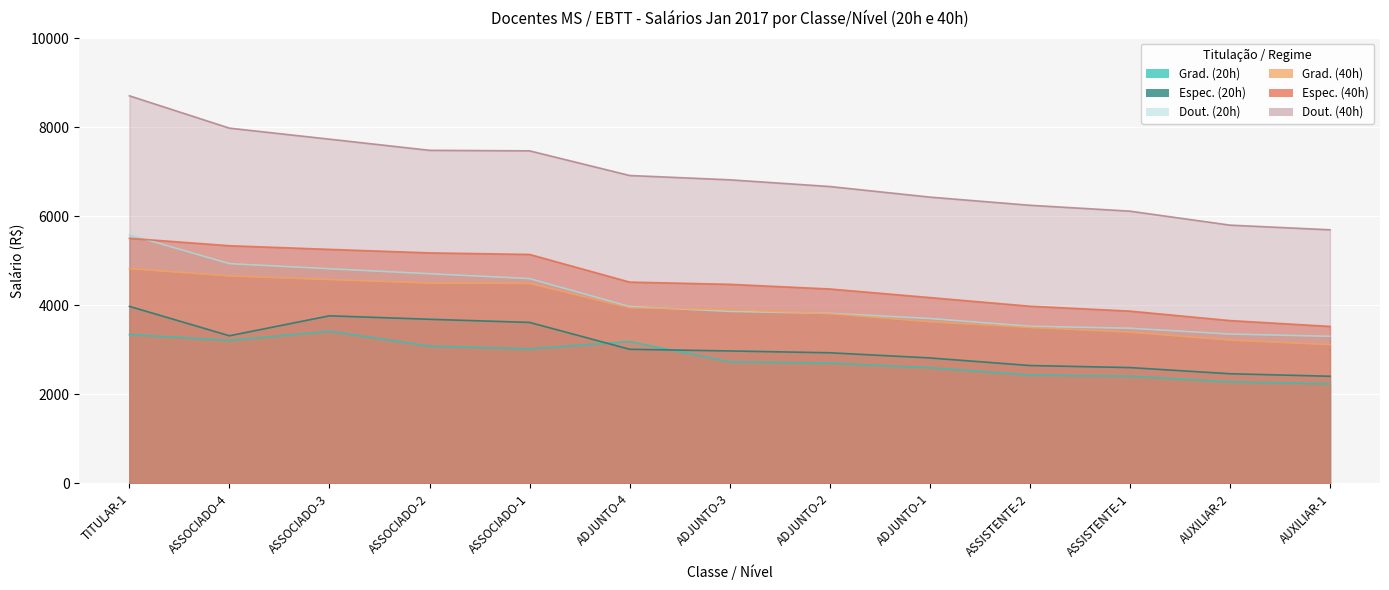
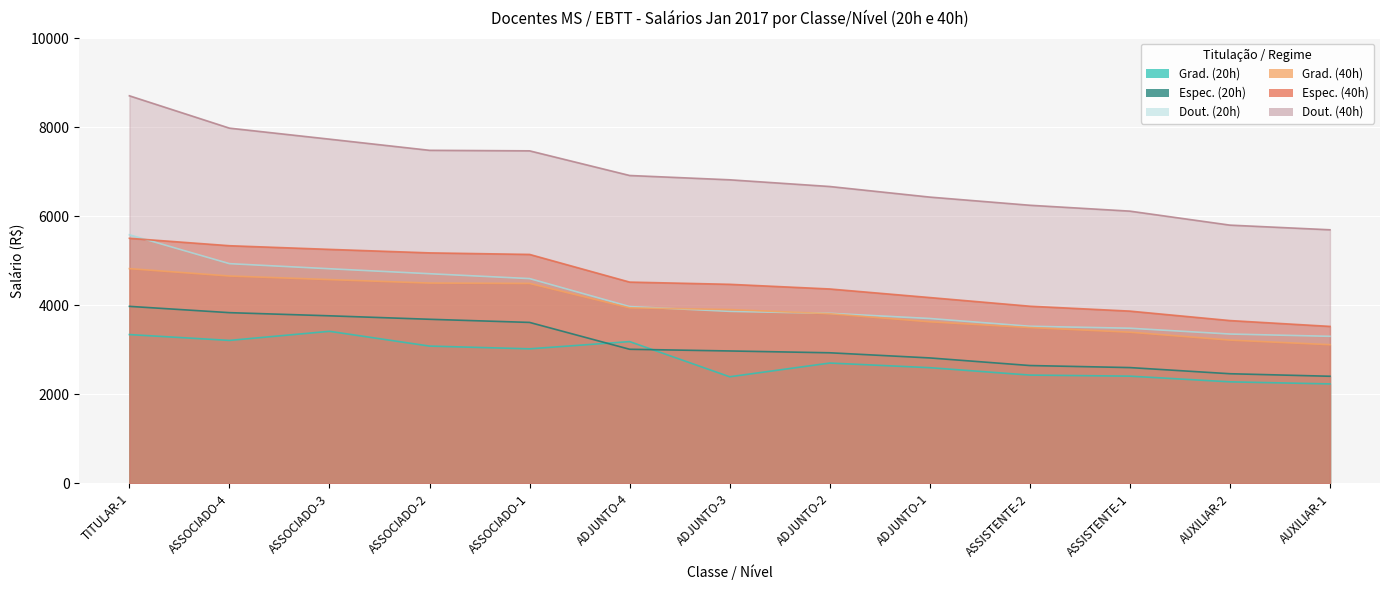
Espec. (20h), ASSOCIADO-4: 3300 -> 3800
Grad. (20h), ADJUNTO-3: 2700 -> 2400
